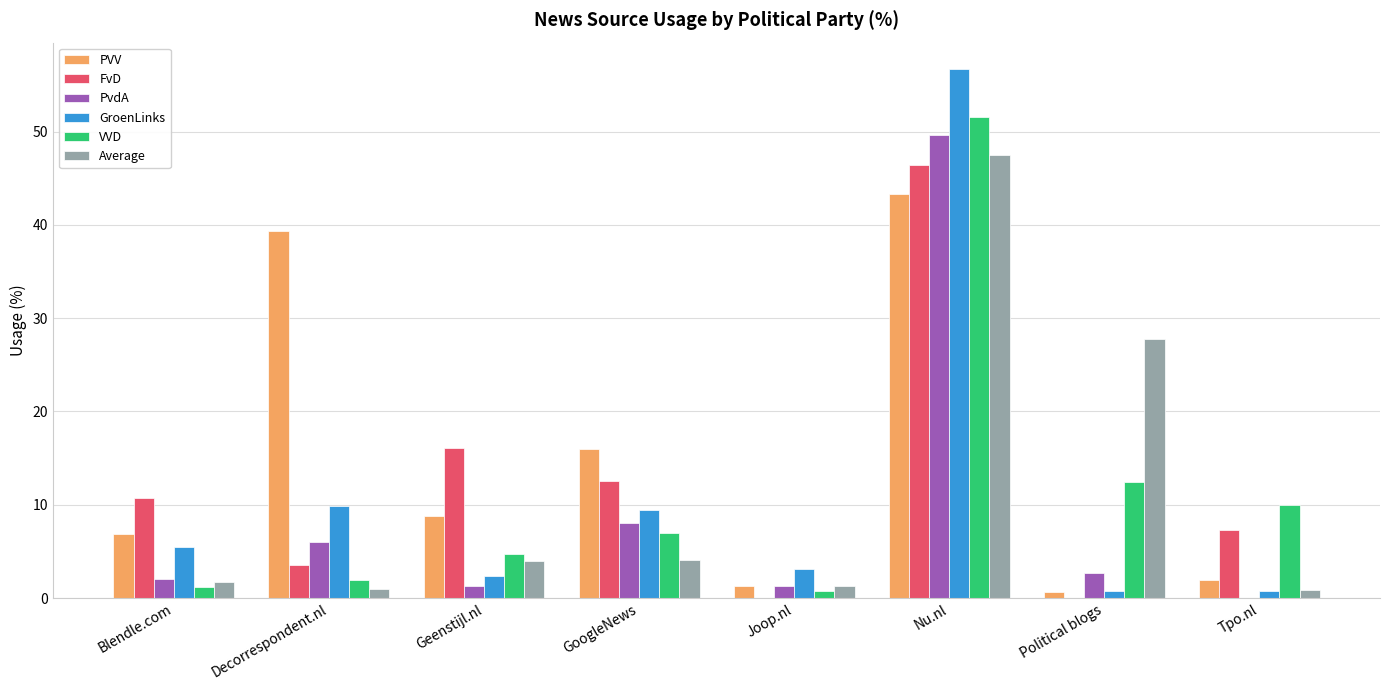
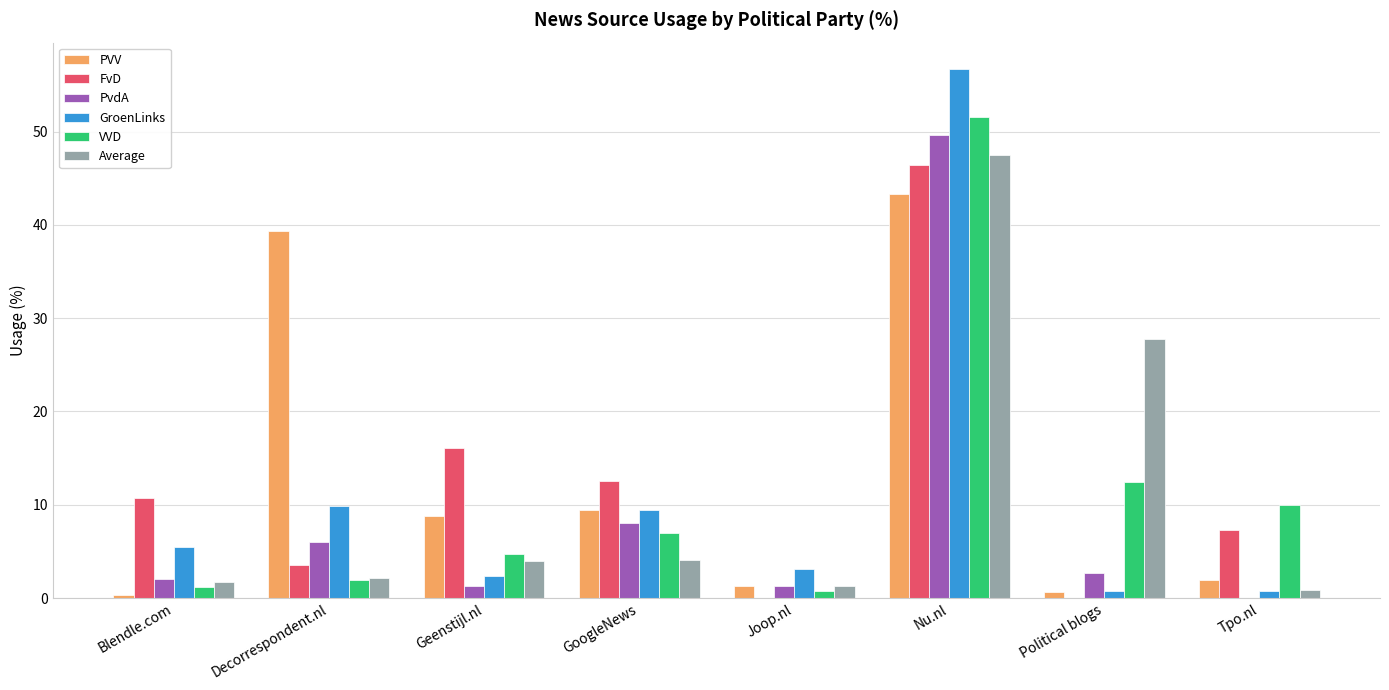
PVV, Blendle.com: 7 -> 0
Average, Decorrespondent.nl: 1 -> 2
PVV, GoogleNews: 16 -> 9
